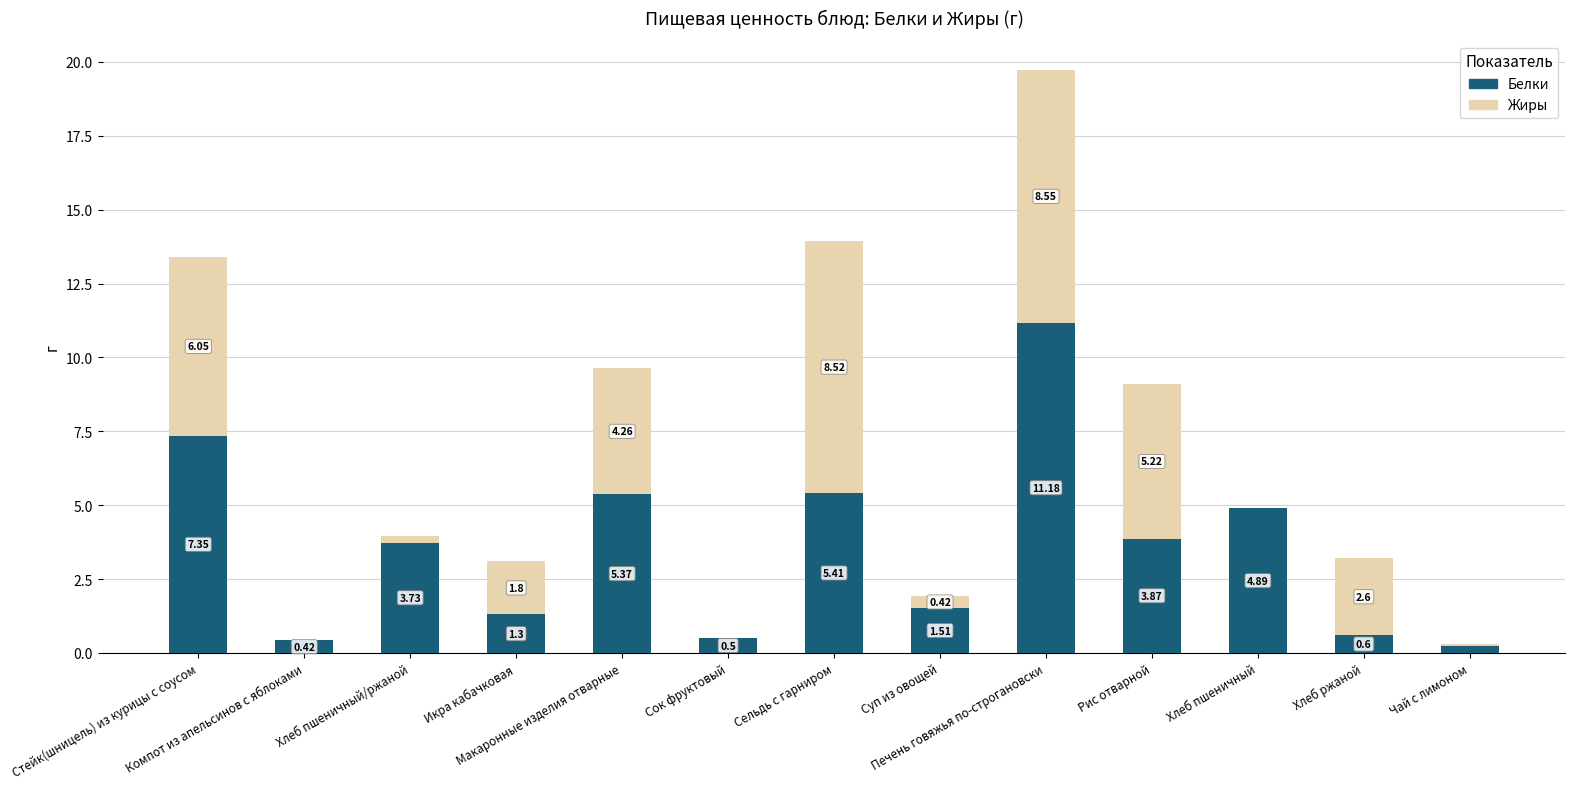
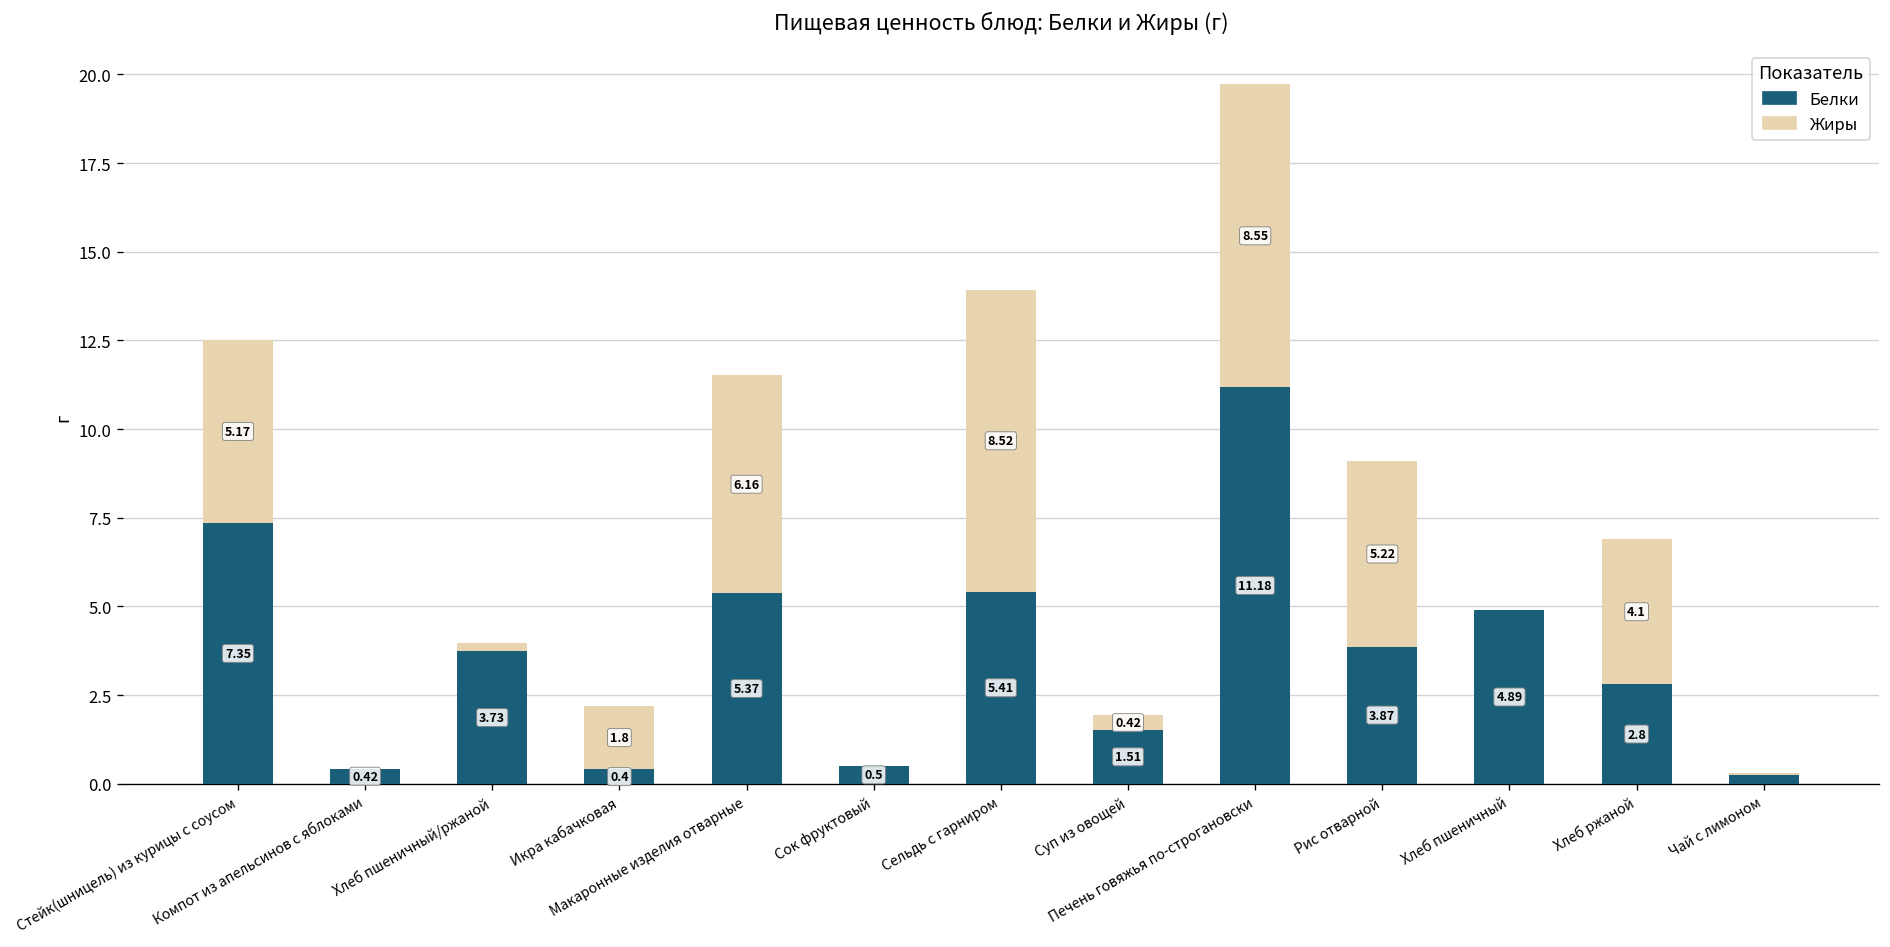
Жиры, Стейк(шницель) из курицы с соусом: 6.05 -> 5.17
Белки, Икра кабачковая: 1.3 -> 0.4
Жиры, Макаронные изделия отварные: 4.26 -> 6.16
Белки, Хлеб ржаной: 0.6 -> 2.8
Жиры, Хлеб ржаной: 2.6 -> 4.1
